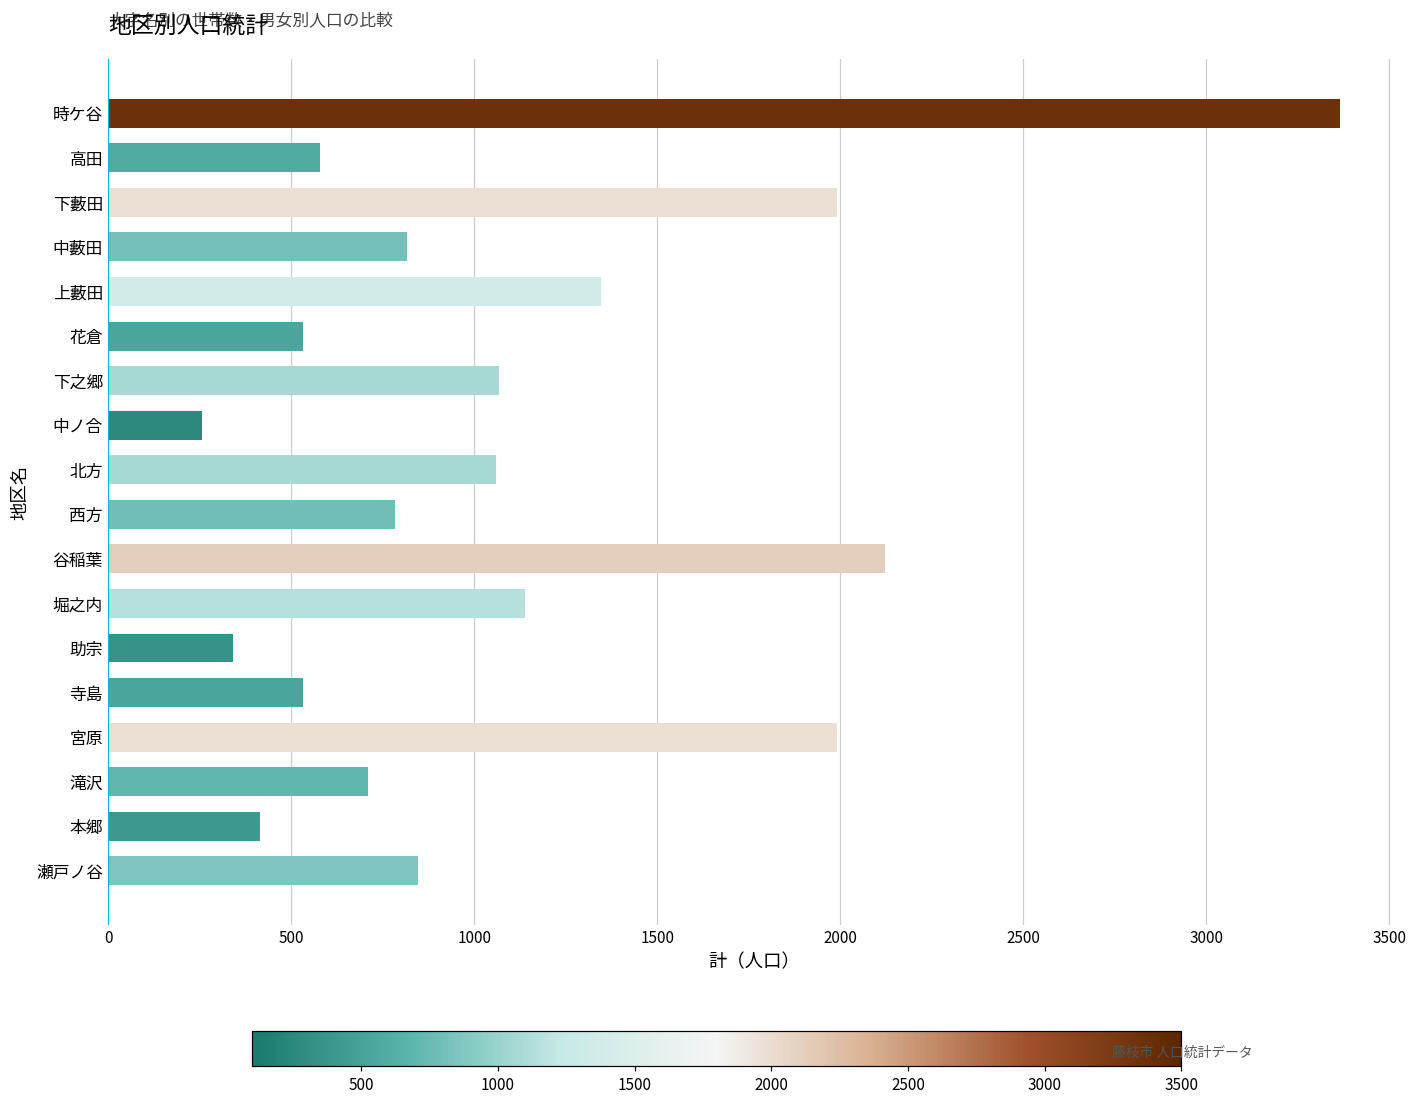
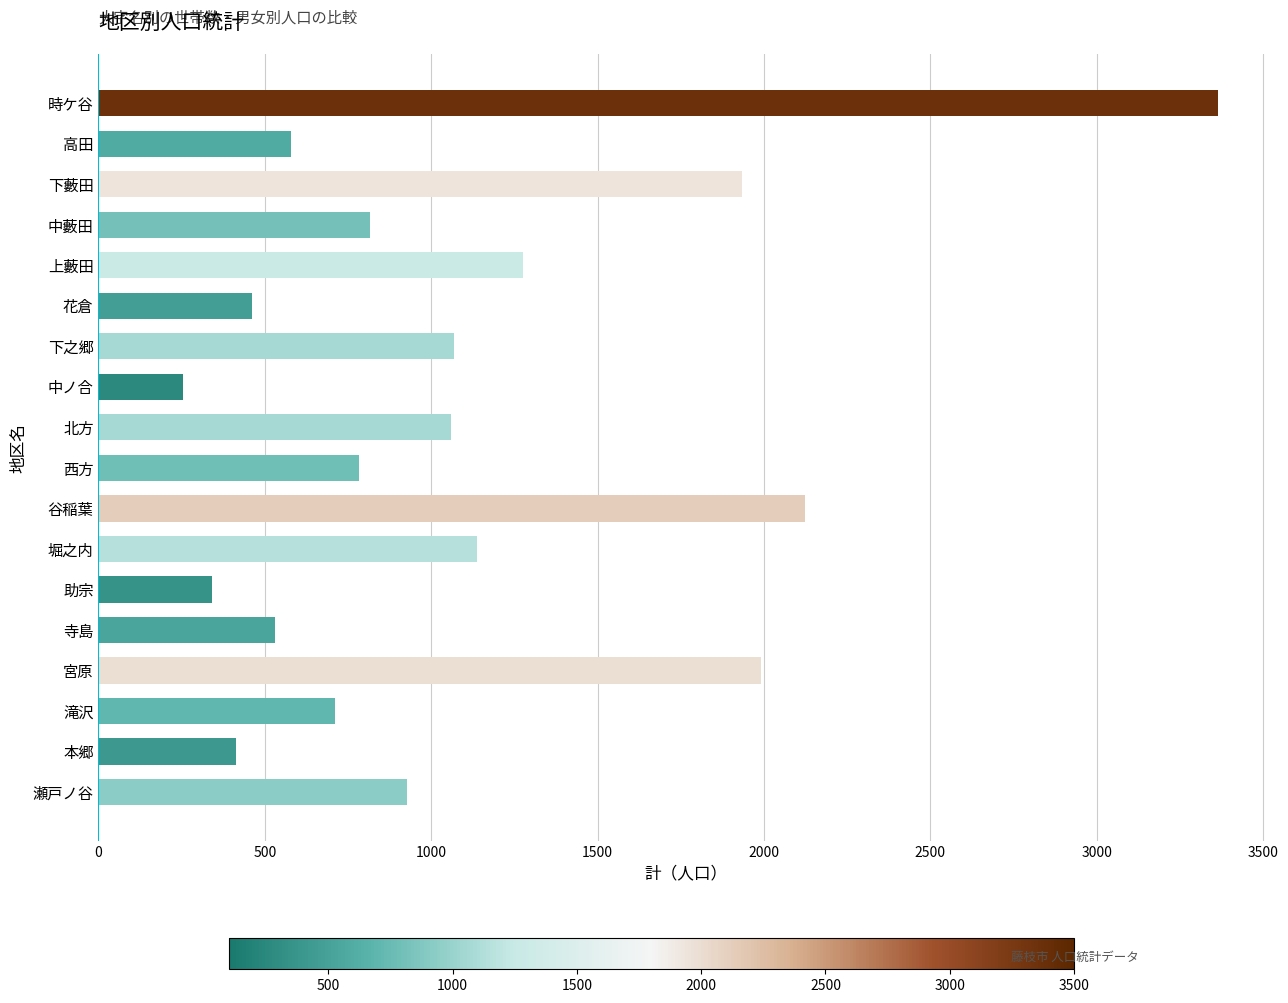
下藪田: 1990 -> 1930
上藪田: 1350 -> 1280
花倉: 530 -> 460
瀬戸ノ谷: 850 -> 930
